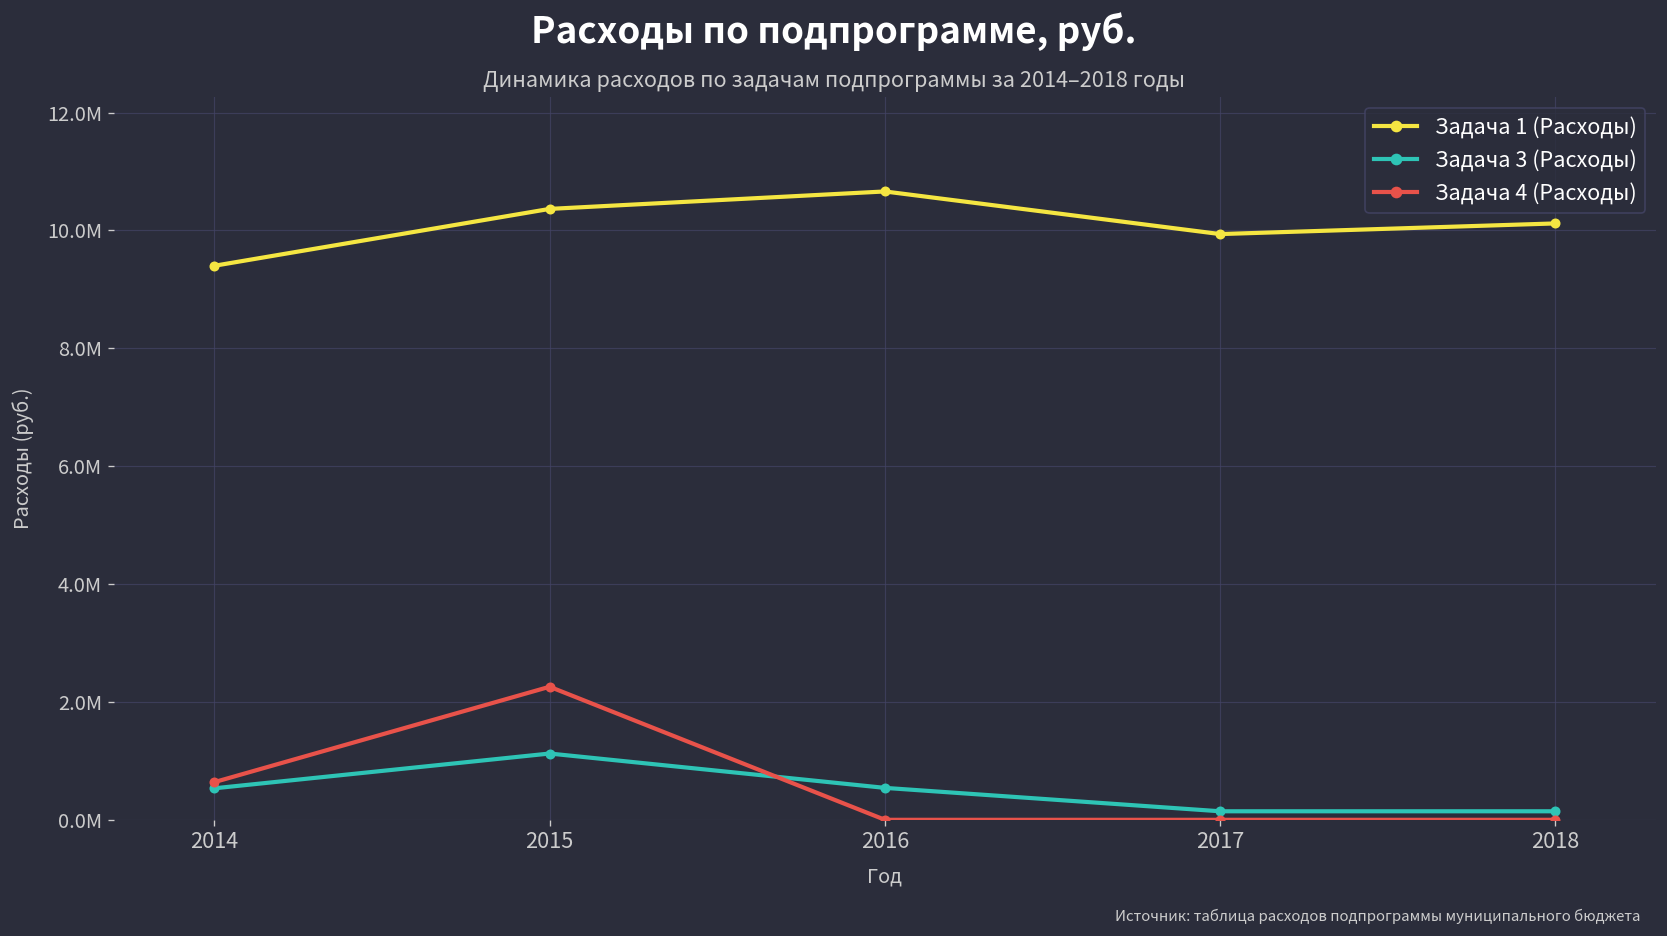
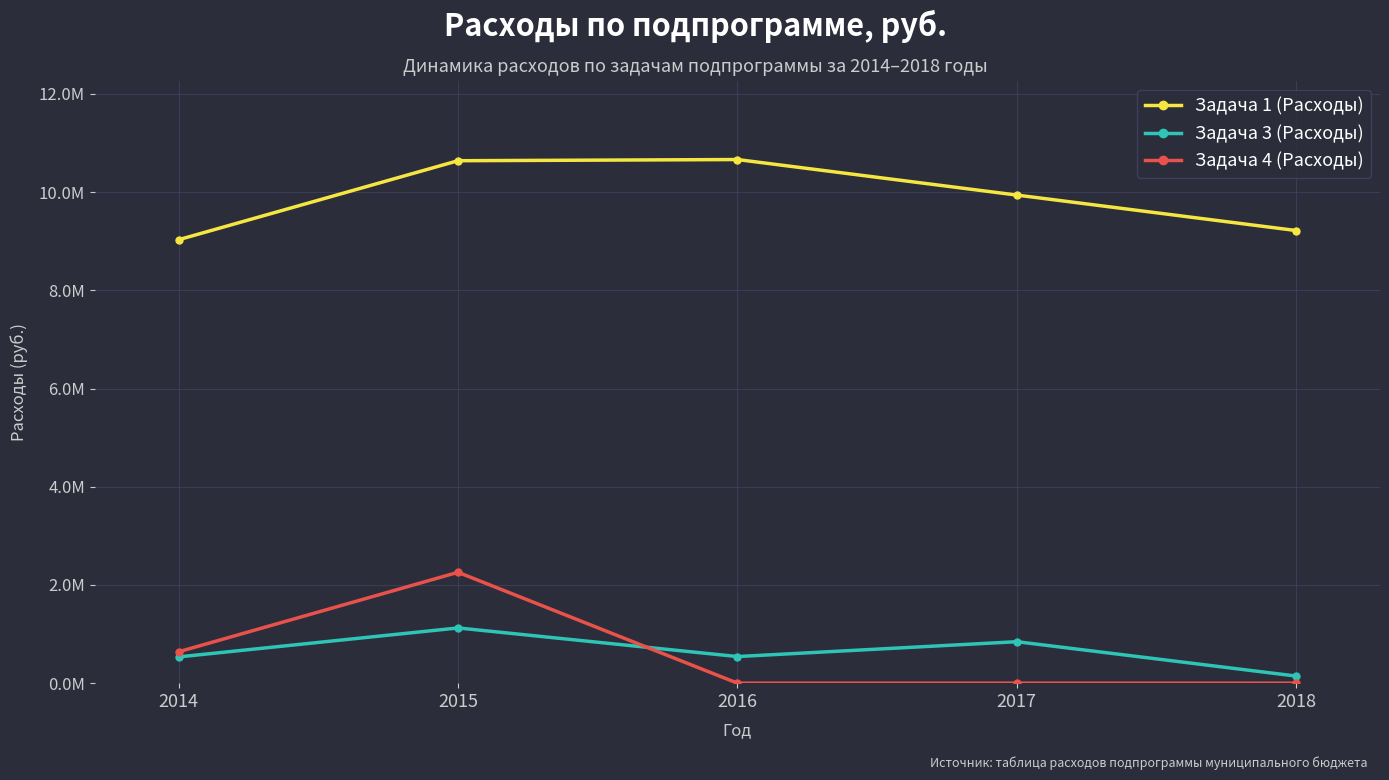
Задача 1 (Расходы), 2014: 9400000 -> 9000000
Задача 1 (Расходы), 2015: 10400000 -> 10600000
Задача 3 (Расходы), 2017: 100000 -> 800000
Задача 1 (Расходы), 2018: 10100000 -> 9200000
